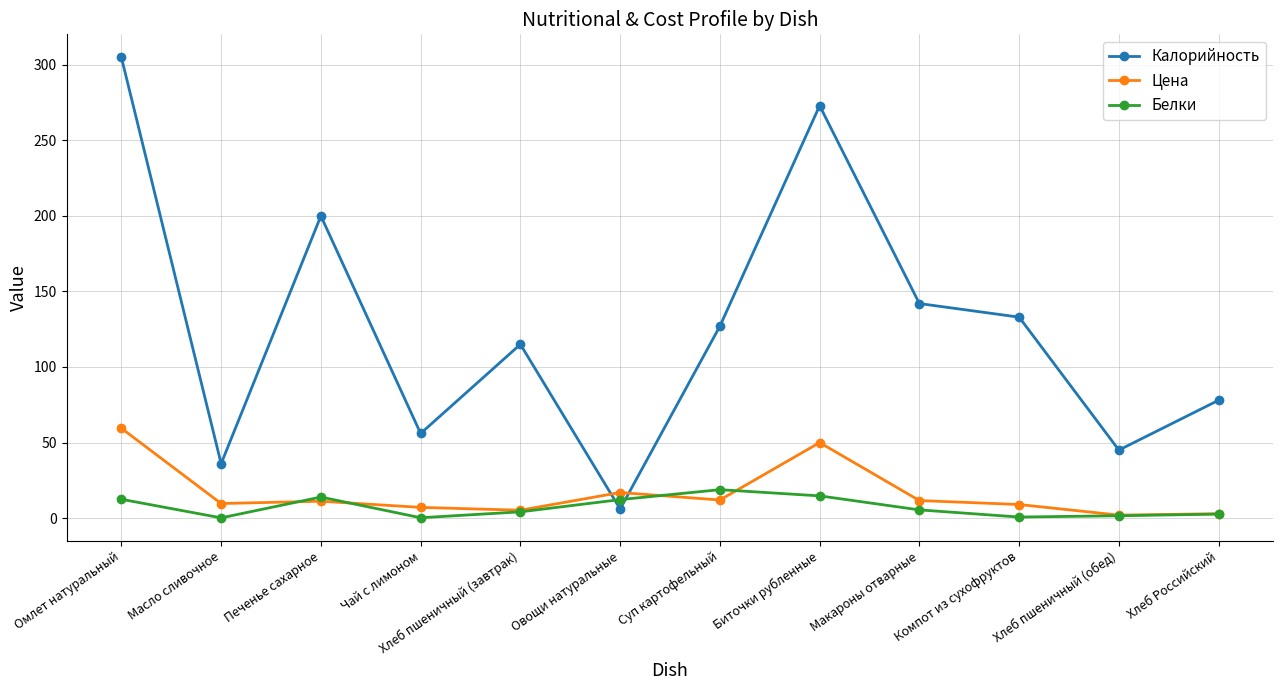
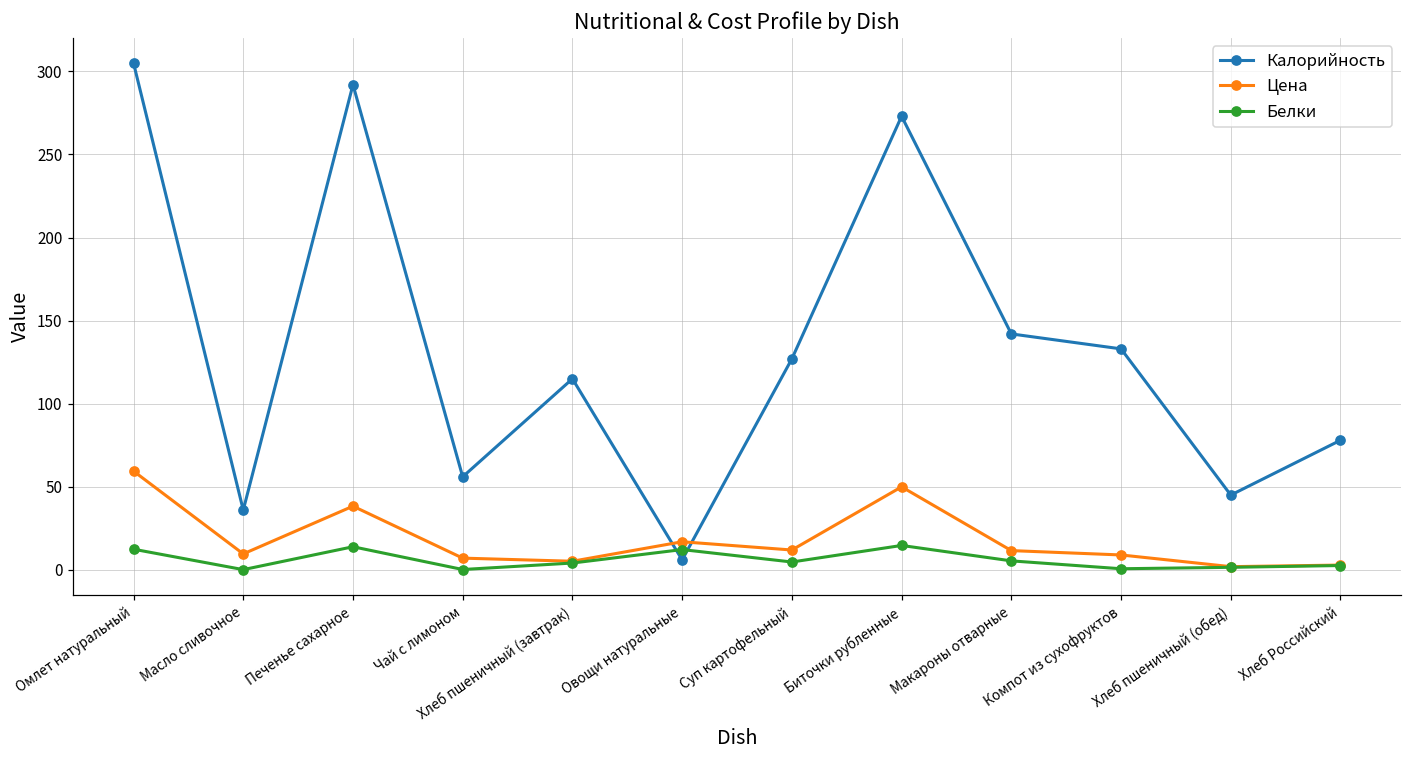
Калорийность, Печенье сахарное: 200 -> 292
Цена, Печенье сахарное: 11 -> 38
Белки, Суп картофельный: 19 -> 5
